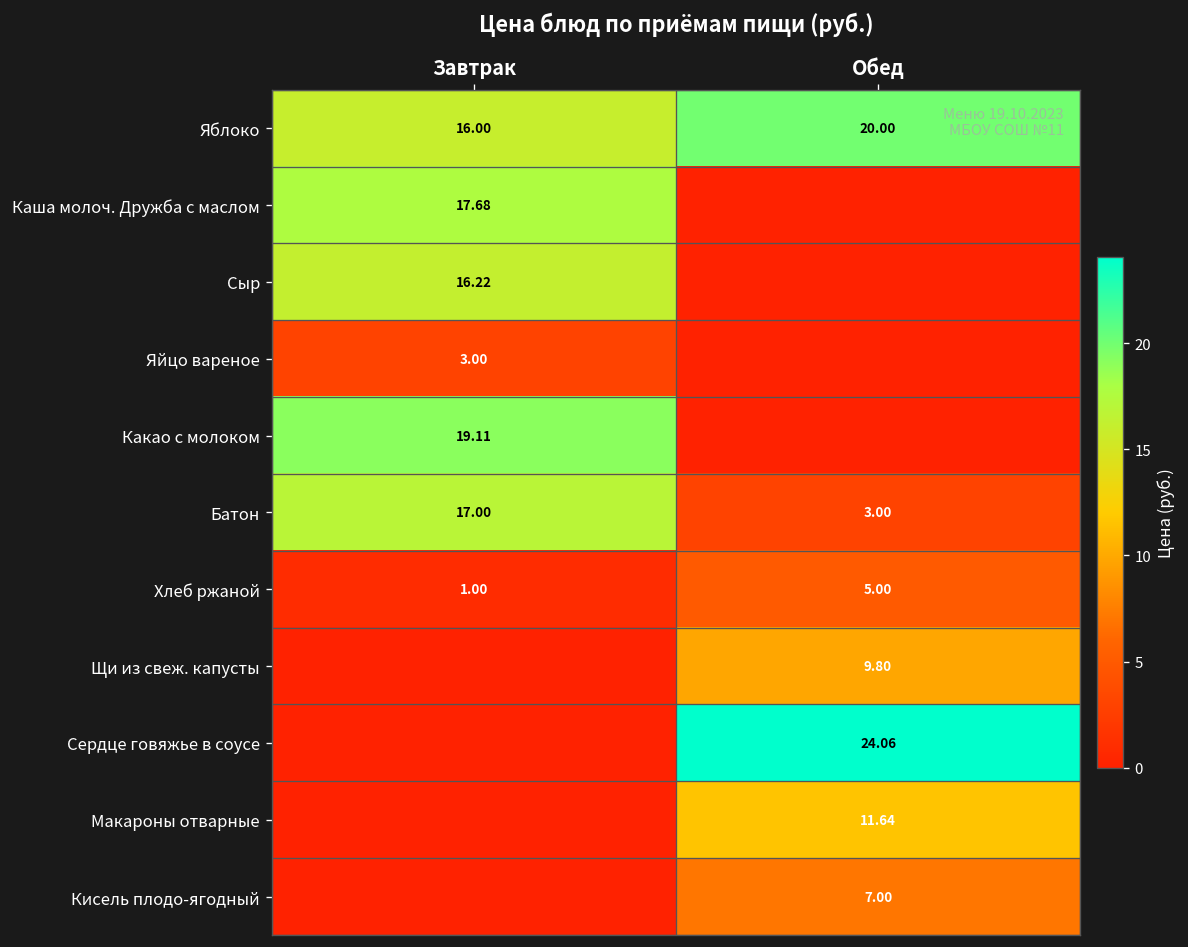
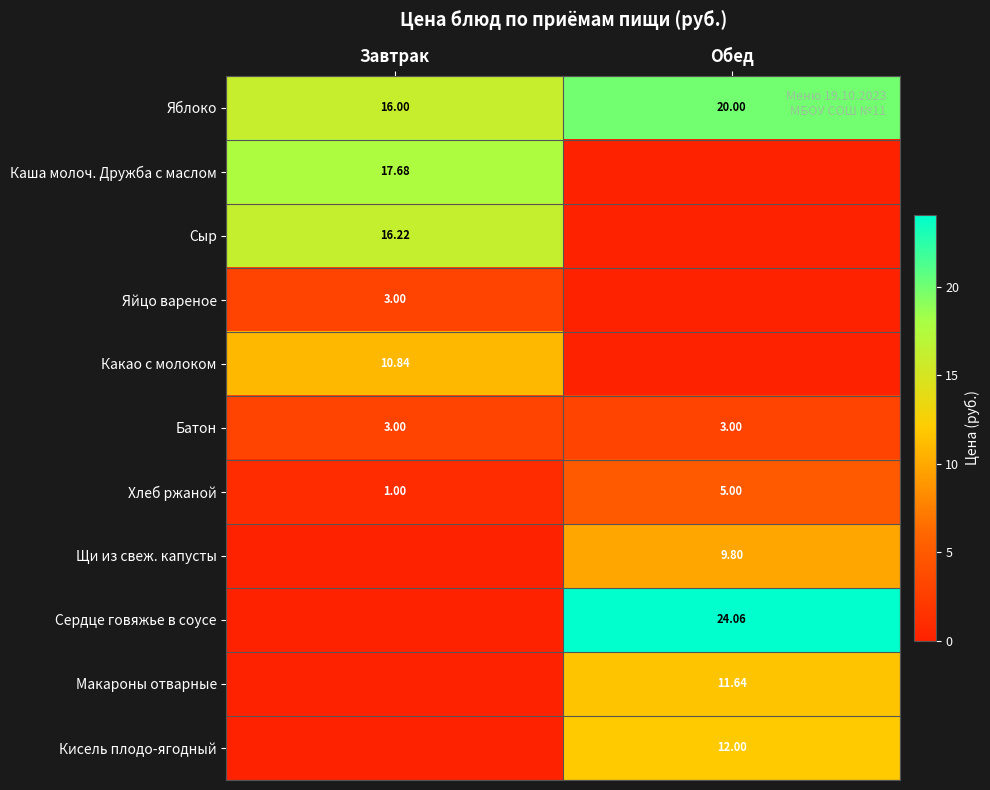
Какао с молоком, Завтрак: 19.11 -> 10.84
Батон, Завтрак: 17.00 -> 3.00
Кисель плодо-ягодный, Обед: 7.00 -> 12.00
